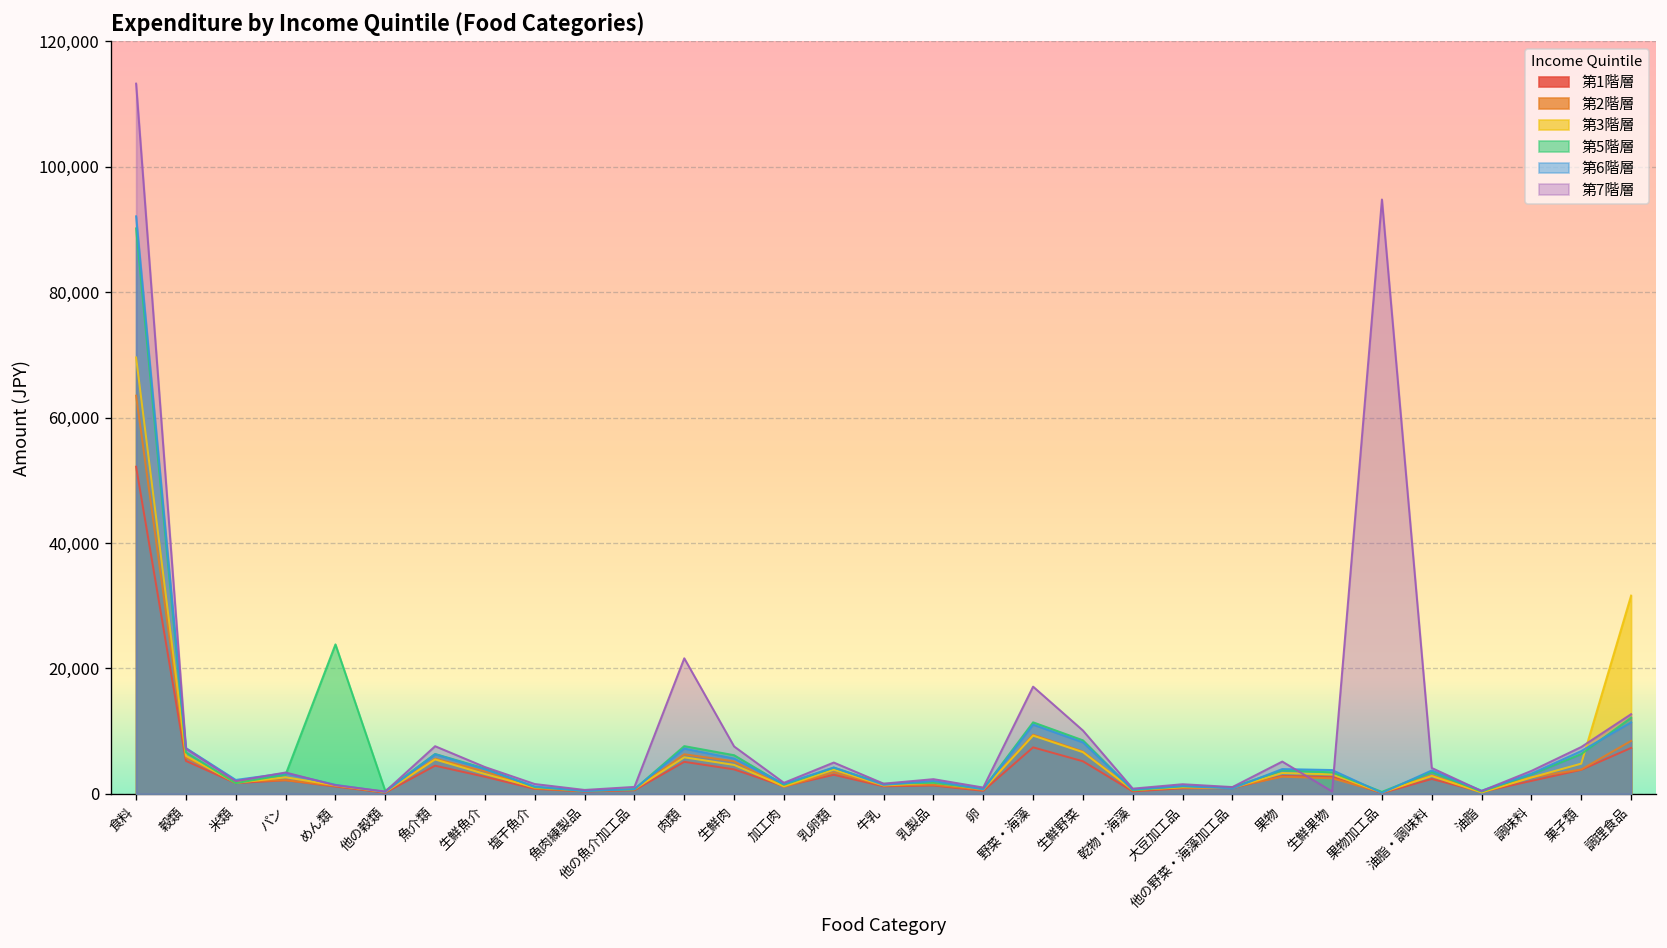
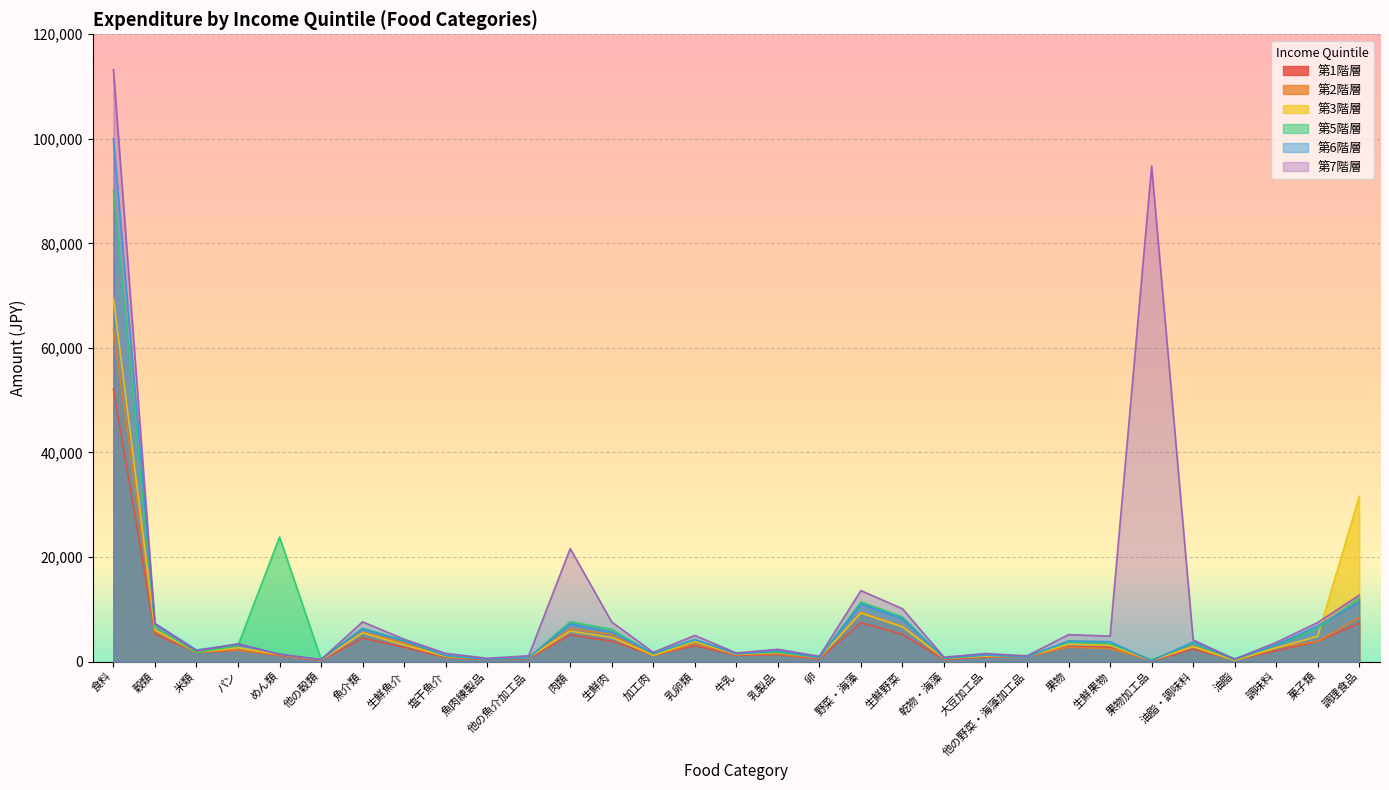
第6階層, 食料: 92,000 -> 100,000
第7階層, 野菜・海藻: 17,000 -> 14,000
第7階層, 生鮮果物: 0 -> 5,000
